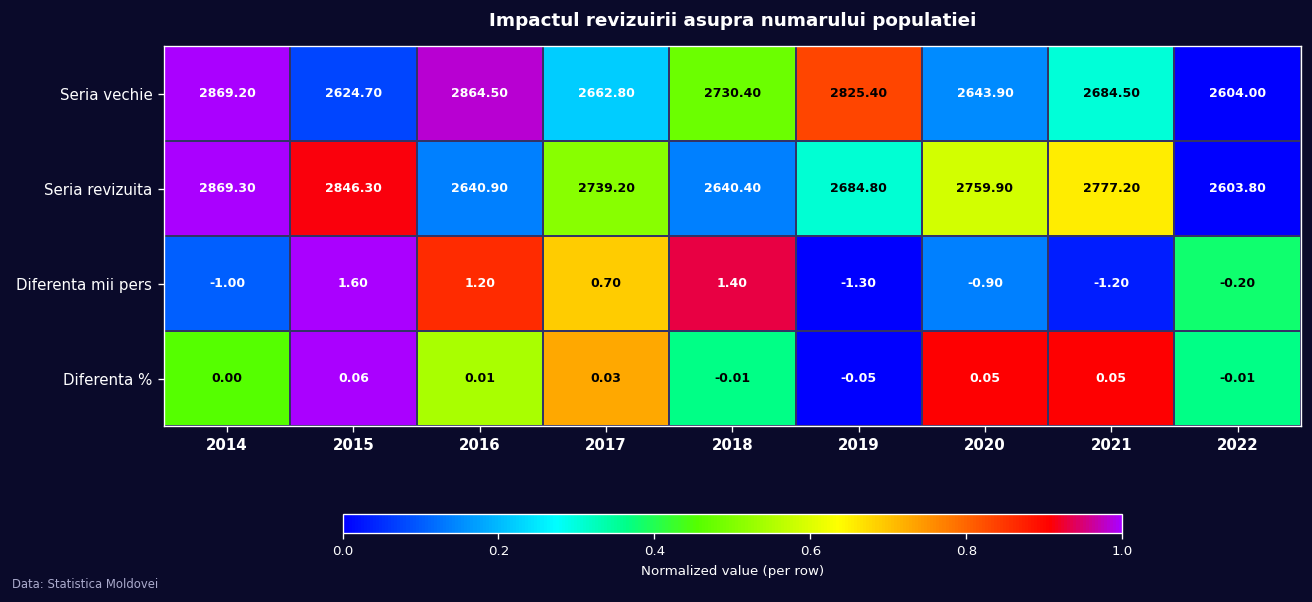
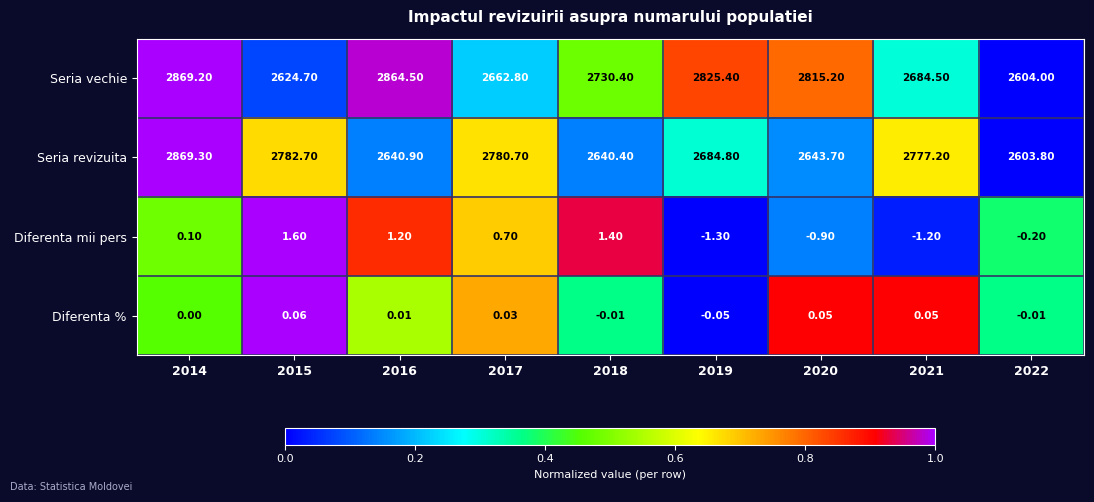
Seria vechie, 2020: 2643.90 -> 2815.20
Seria revizuita, 2015: 2846.30 -> 2782.70
Seria revizuita, 2017: 2739.20 -> 2780.70
Seria revizuita, 2020: 2759.90 -> 2643.70
Diferenta mii pers, 2014: -1.00 -> 0.10
